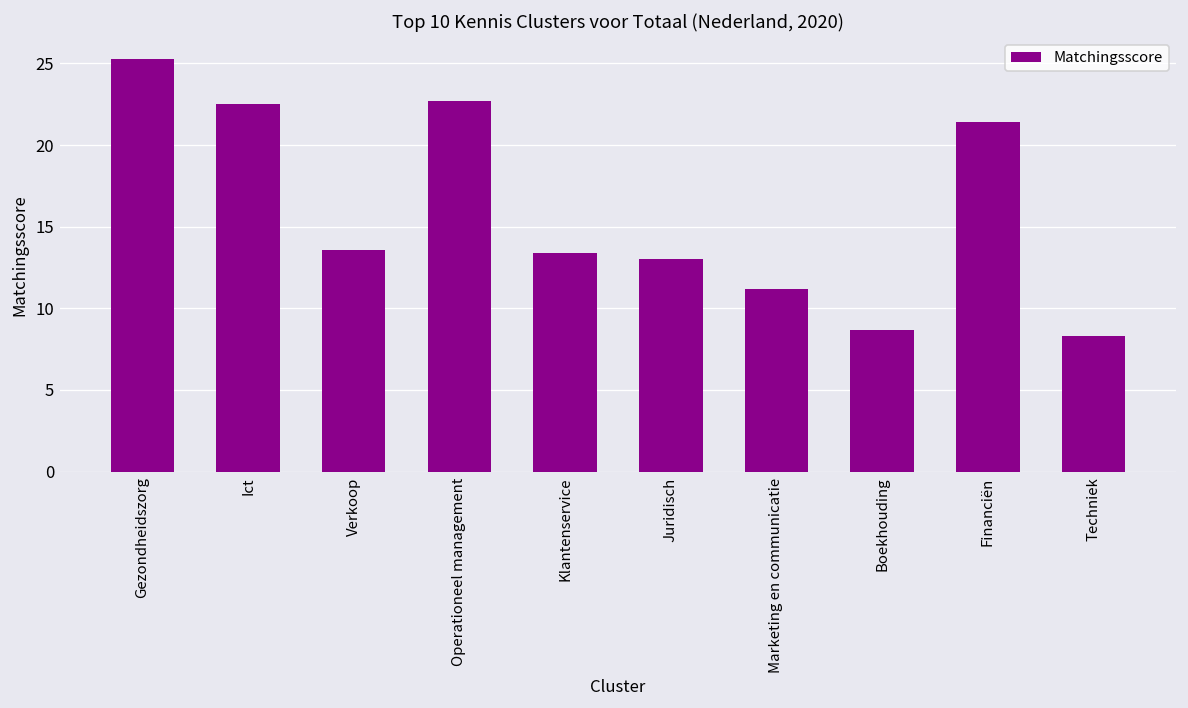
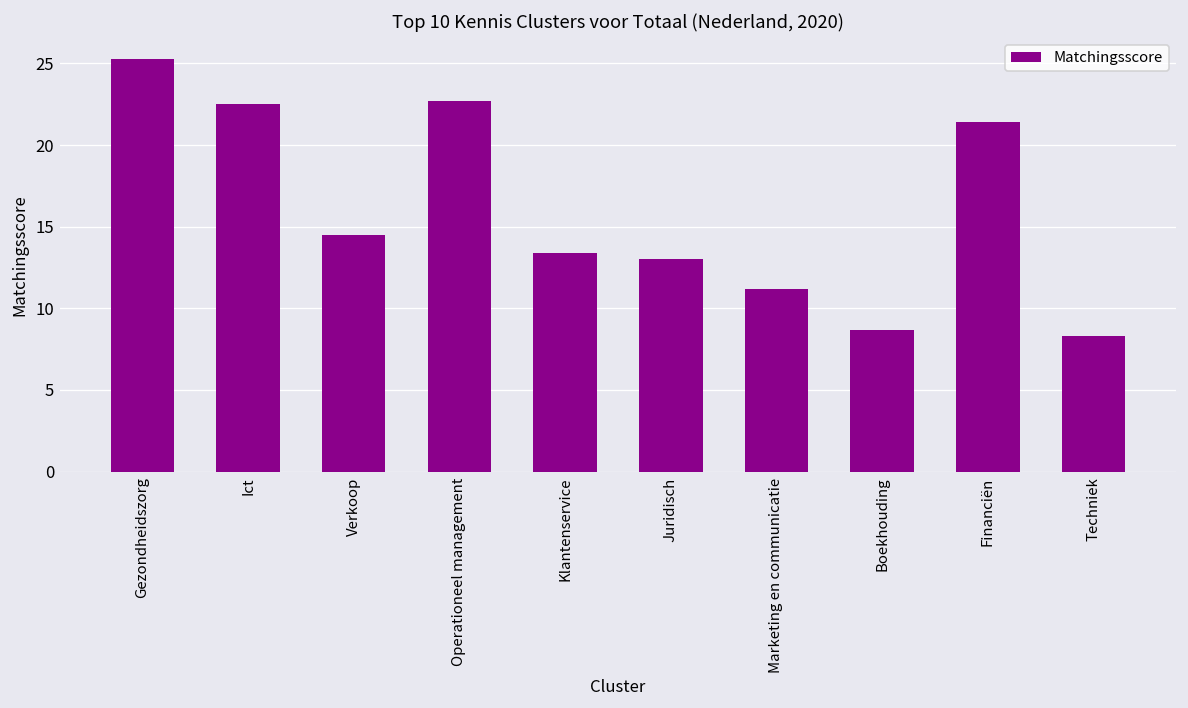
Verkoop: 13.6 -> 14.5
